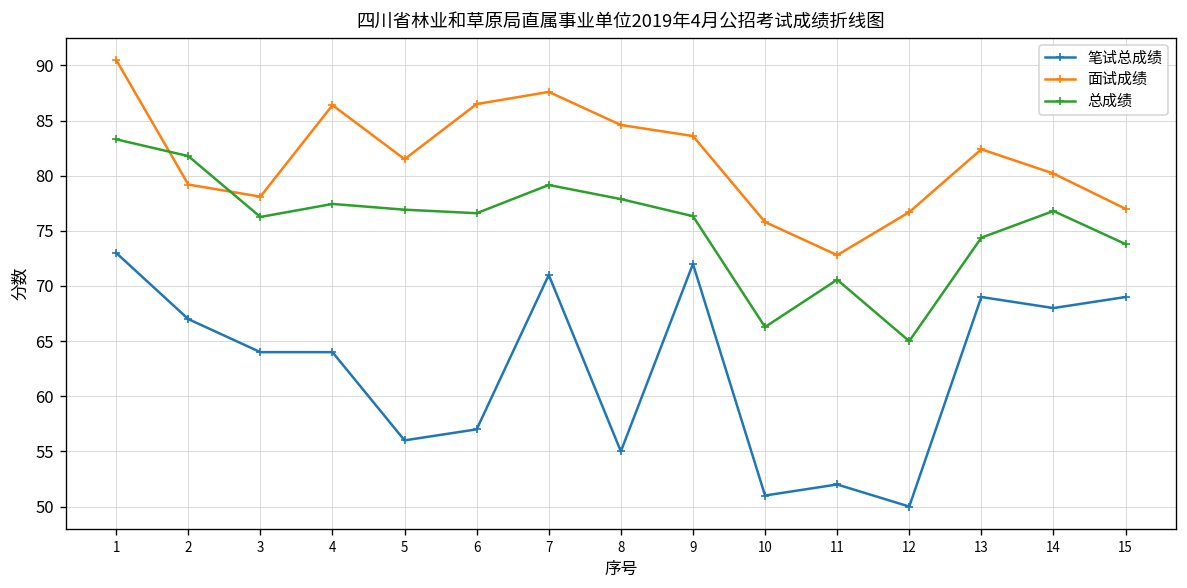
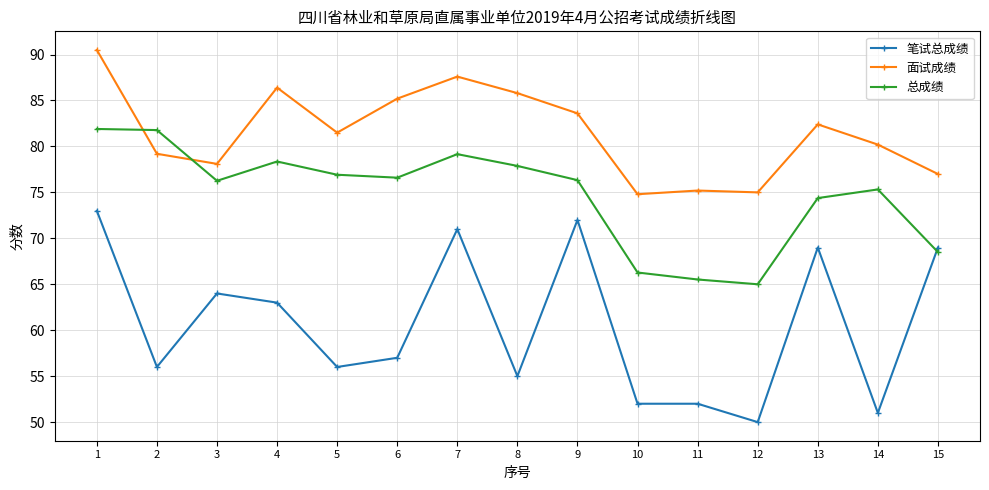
总成绩, 1: 83 -> 82
笔试总成绩, 2: 67 -> 56
笔试总成绩, 4: 64 -> 63
总成绩, 4: 77 -> 78
面试成绩, 6: 87 -> 85
面试成绩, 8: 85 -> 86
笔试总成绩, 10: 51 -> 52
面试成绩, 10: 76 -> 75
面试成绩, 11: 73 -> 75
总成绩, 11: 71 -> 66
面试成绩, 12: 77 -> 75
笔试总成绩, 14: 68 -> 51
总成绩, 14: 77 -> 75
总成绩, 15: 74 -> 69
